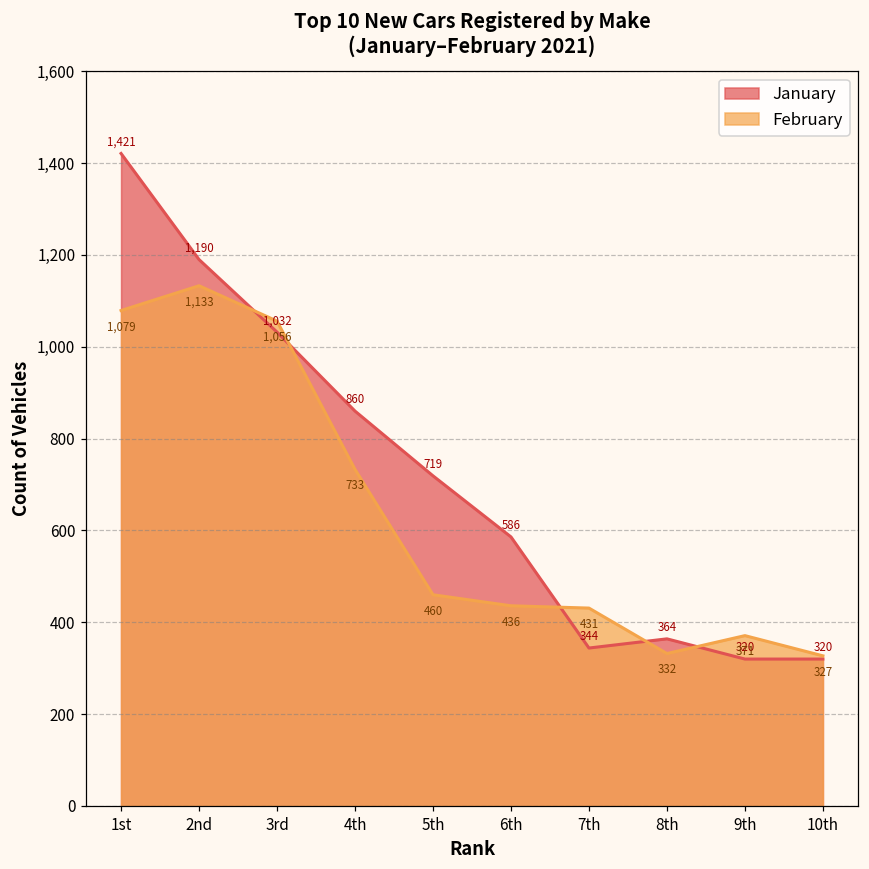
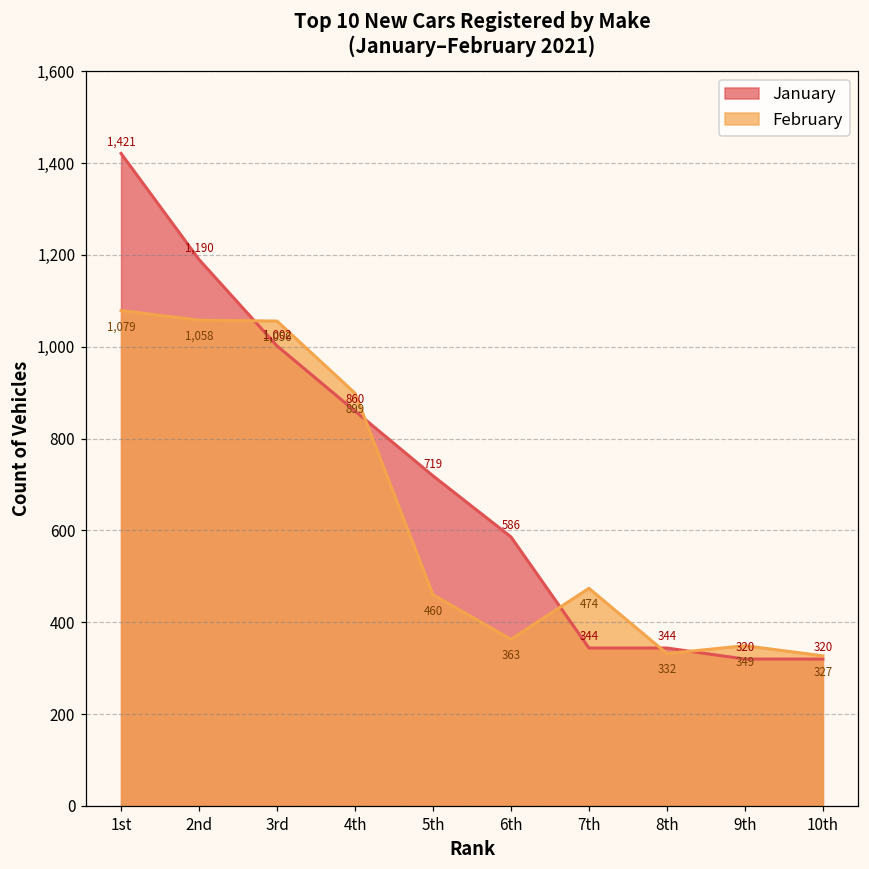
February, 2nd: 1,133 -> 1,058
January, 3rd: 1,032 -> 1,002
February, 4th: 733 -> 899
February, 6th: 436 -> 363
February, 7th: 431 -> 474
January, 8th: 364 -> 344
February, 9th: 371 -> 349
